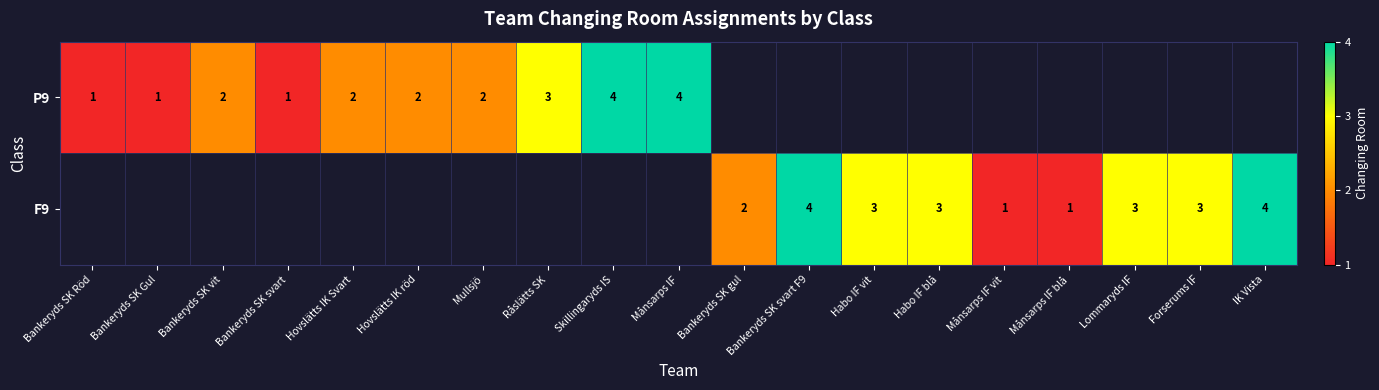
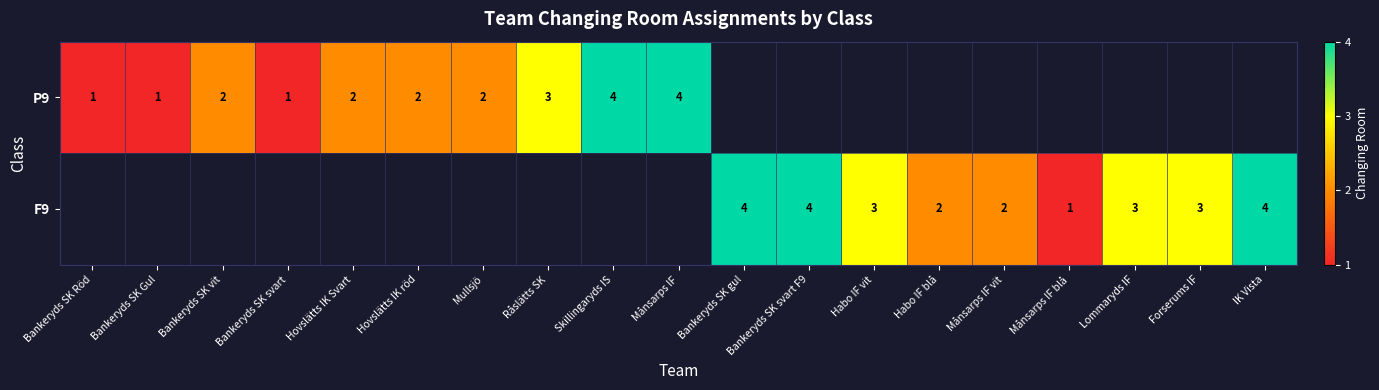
F9, Bankeryds SK gul: 2 -> 4
F9, Habo IF blå: 3 -> 2
F9, Månsarps IF vit: 1 -> 2
